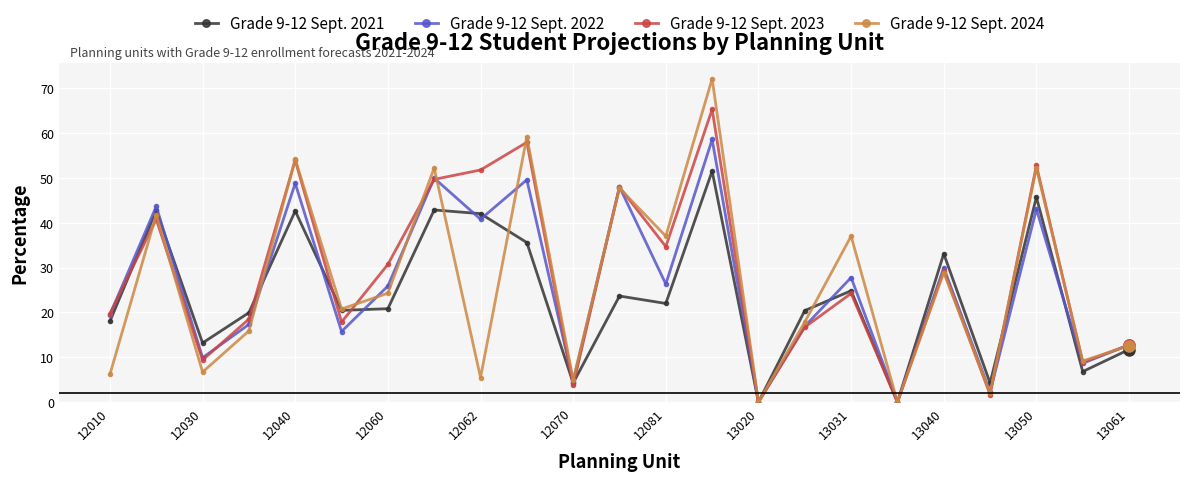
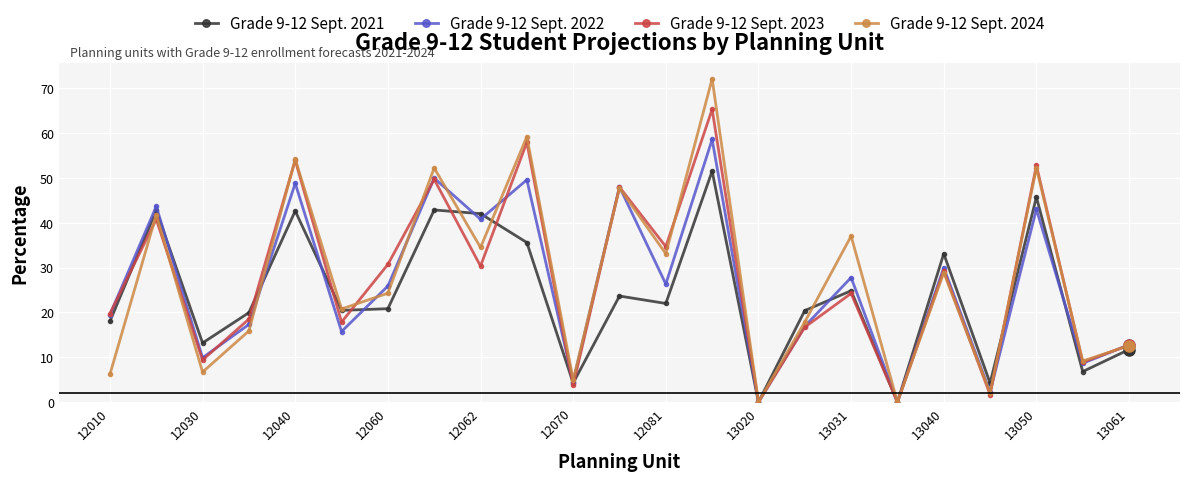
Grade 9-12 Sept. 2023, 12062: 52 -> 30
Grade 9-12 Sept. 2024, 12062: 5 -> 34
Grade 9-12 Sept. 2024, 12081: 37 -> 33
